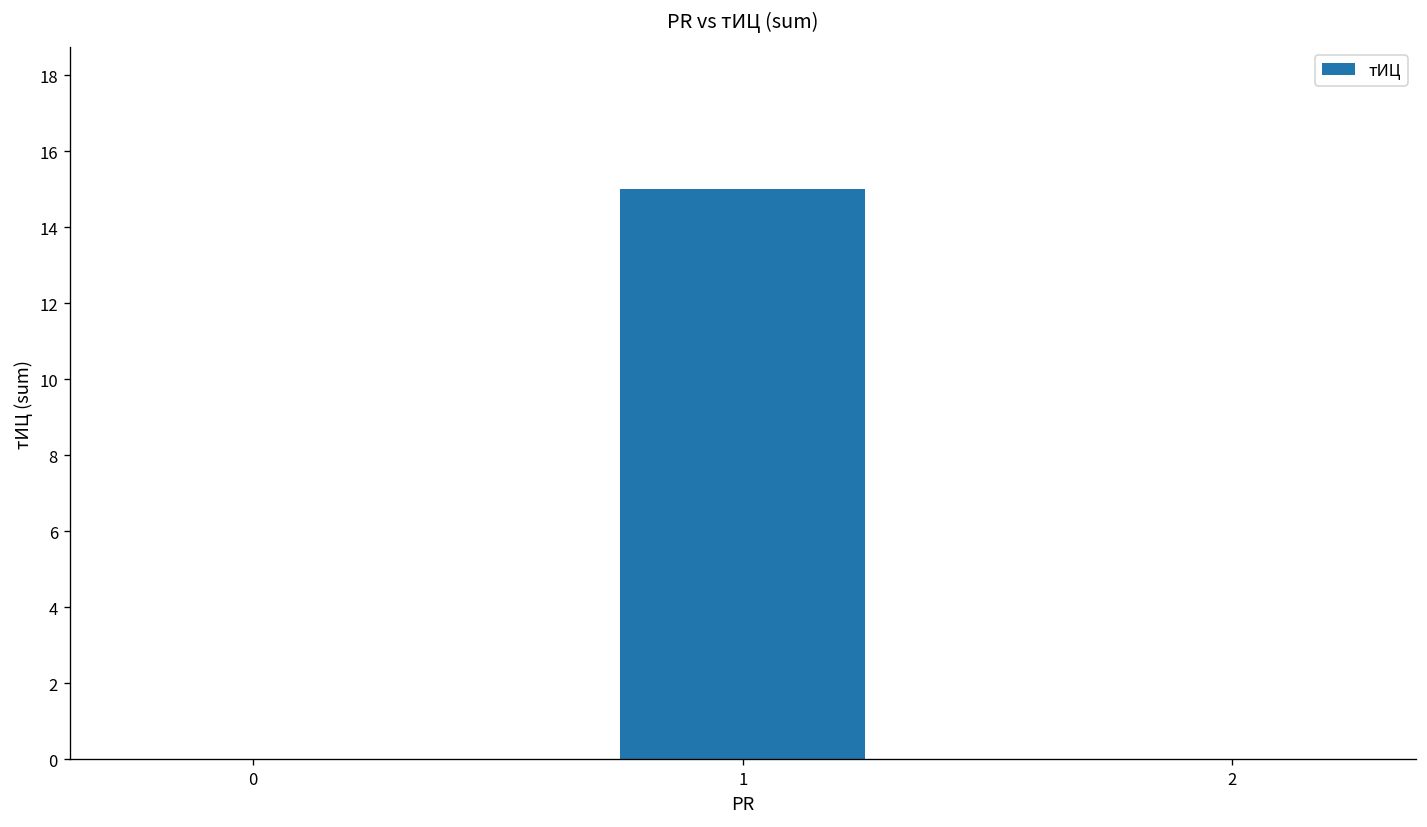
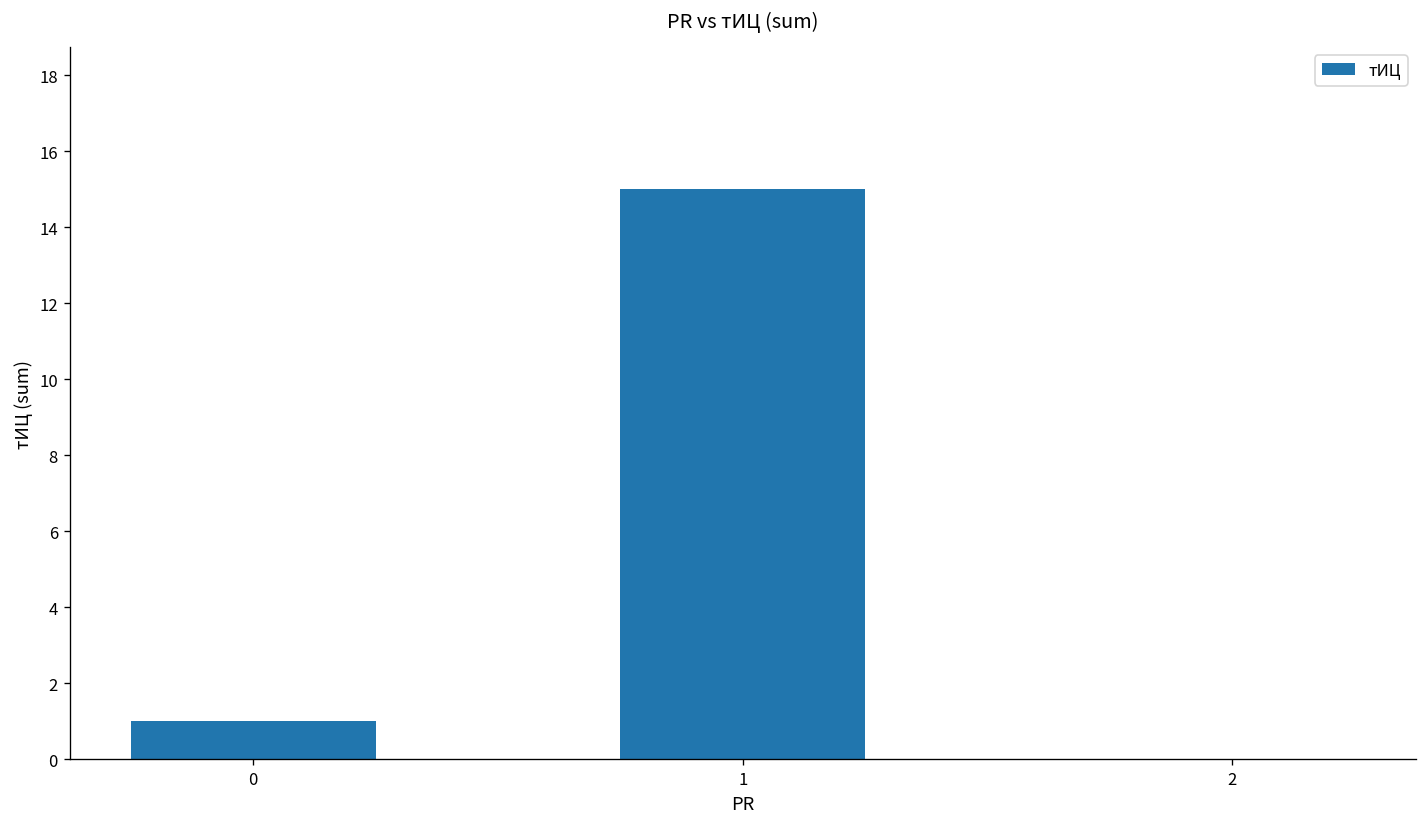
0: 0 -> 1
